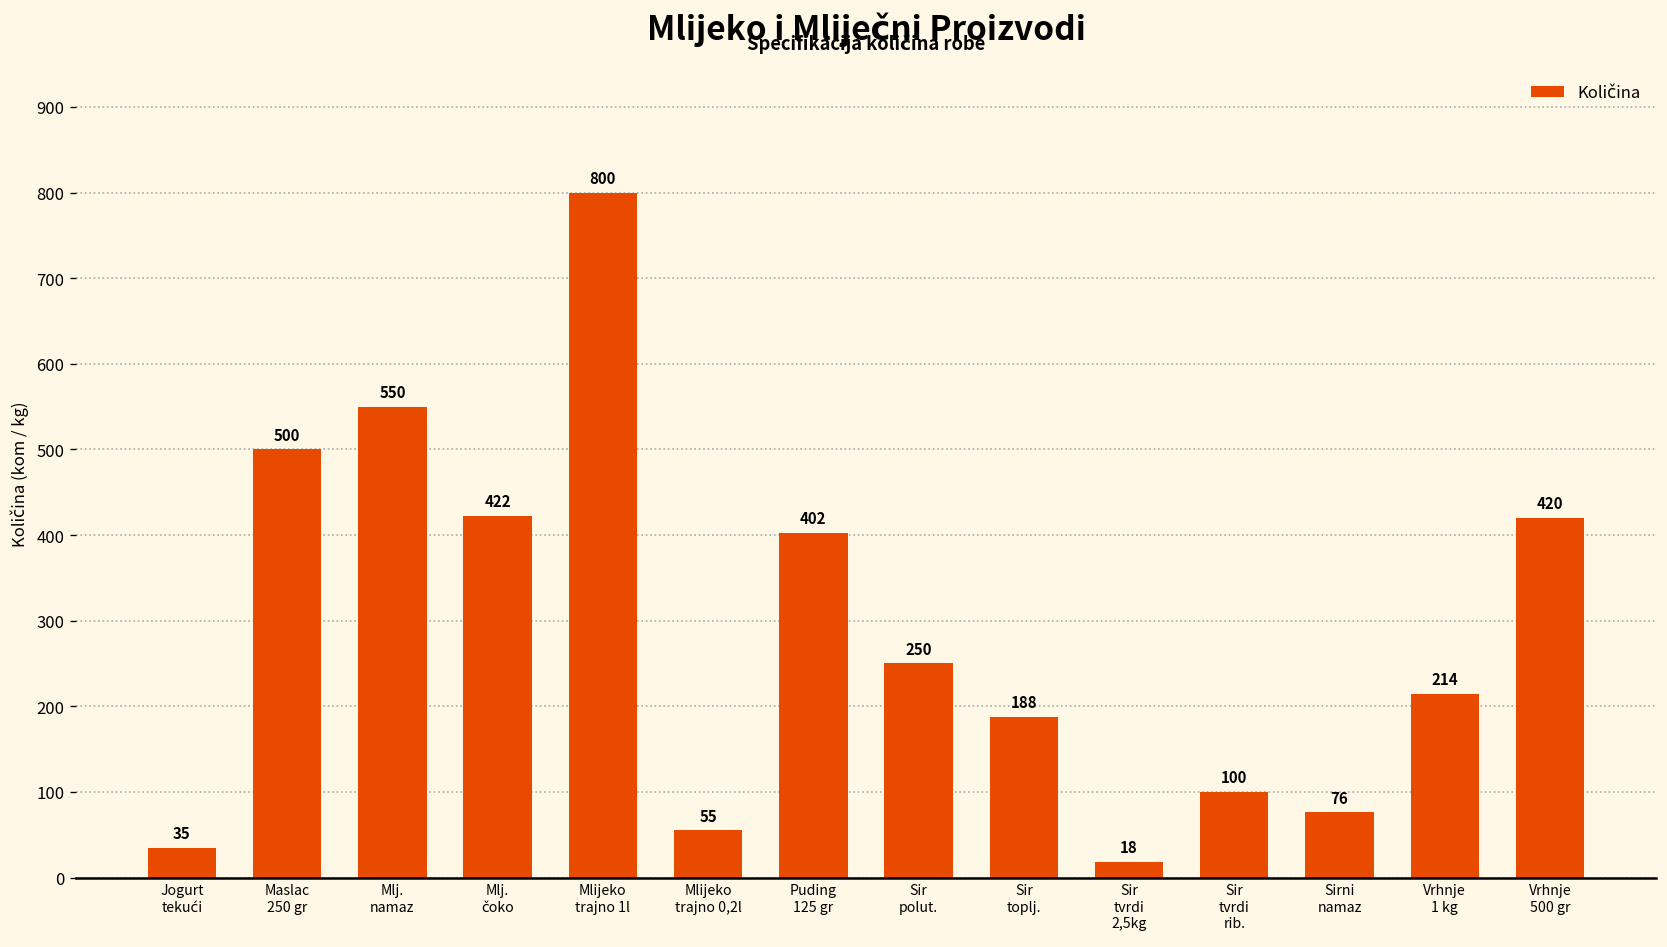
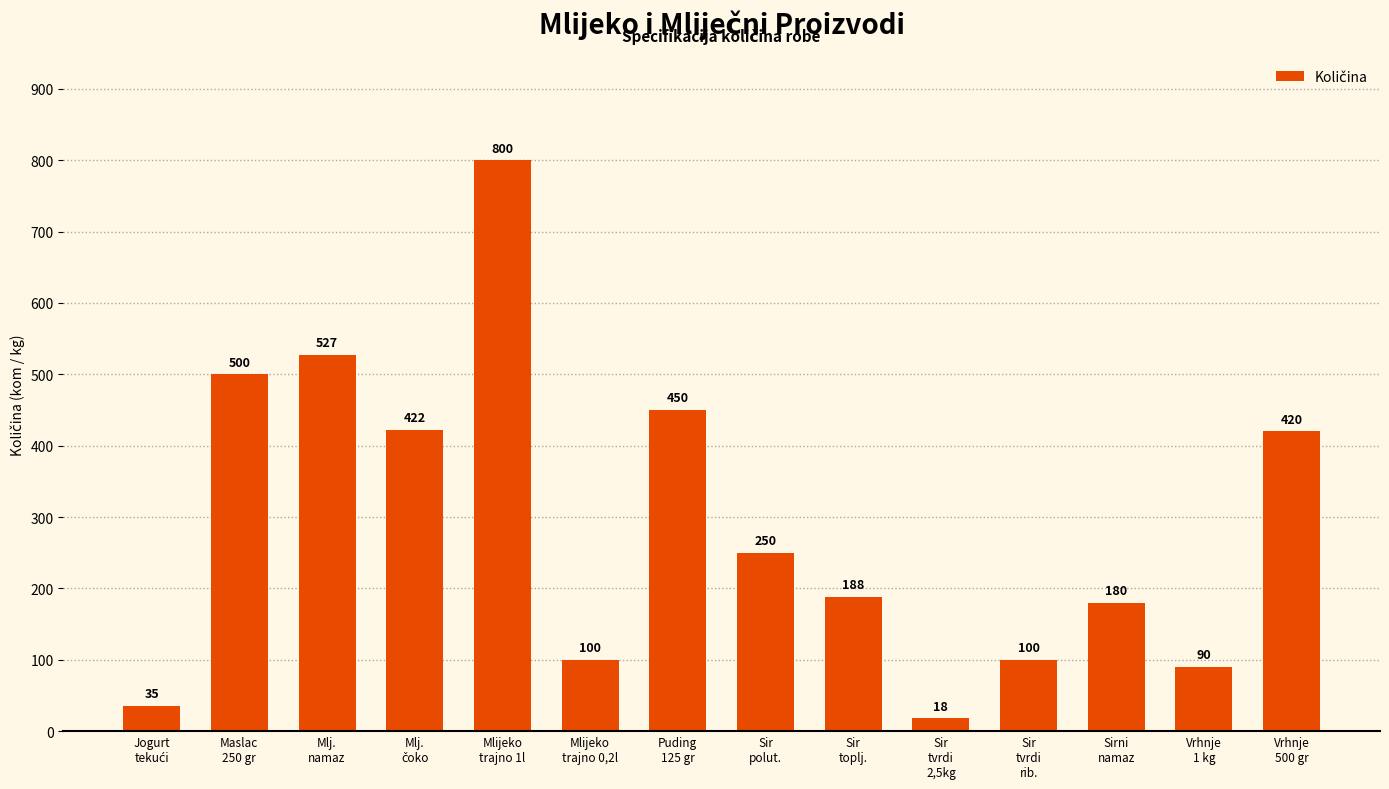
Mlj. namaz: 550 -> 527
Mlijeko trajno 0,2l: 55 -> 100
Puding 125 gr: 402 -> 450
Sirni namaz: 76 -> 180
Vrhnje 1 kg: 214 -> 90
